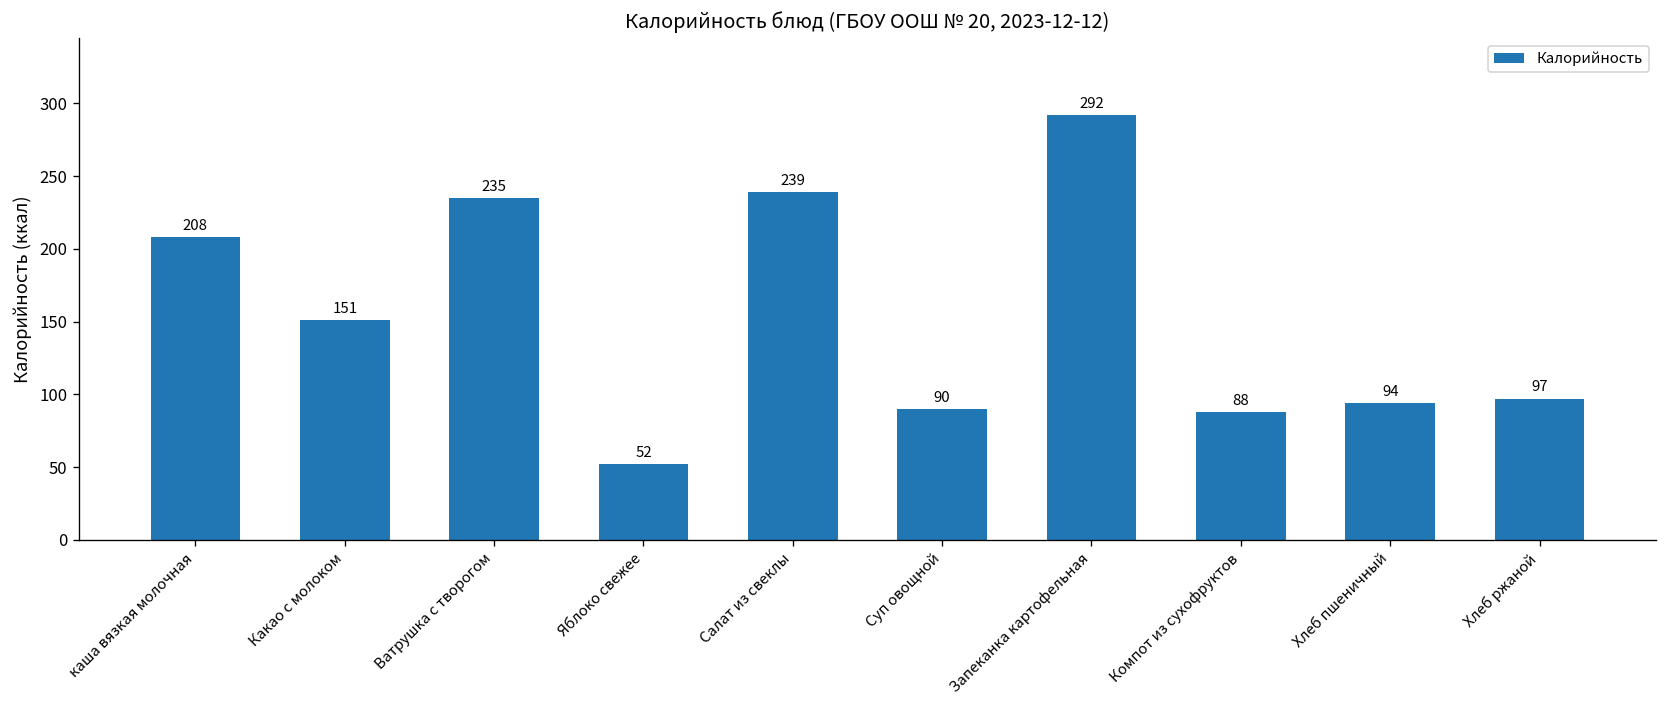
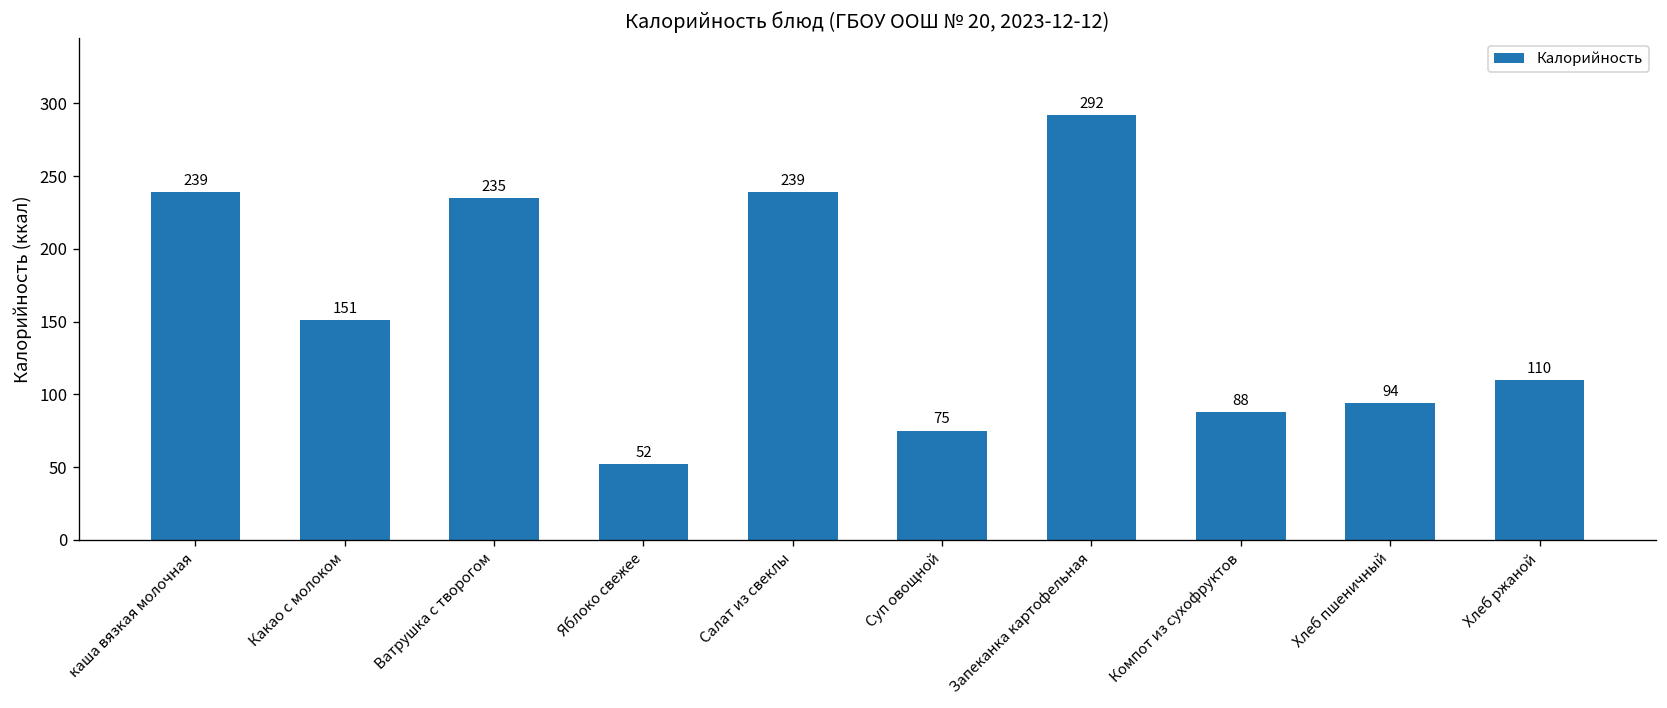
каша вязкая молочная: 208 -> 239
Суп овощной: 90 -> 75
Хлеб ржаной: 97 -> 110
